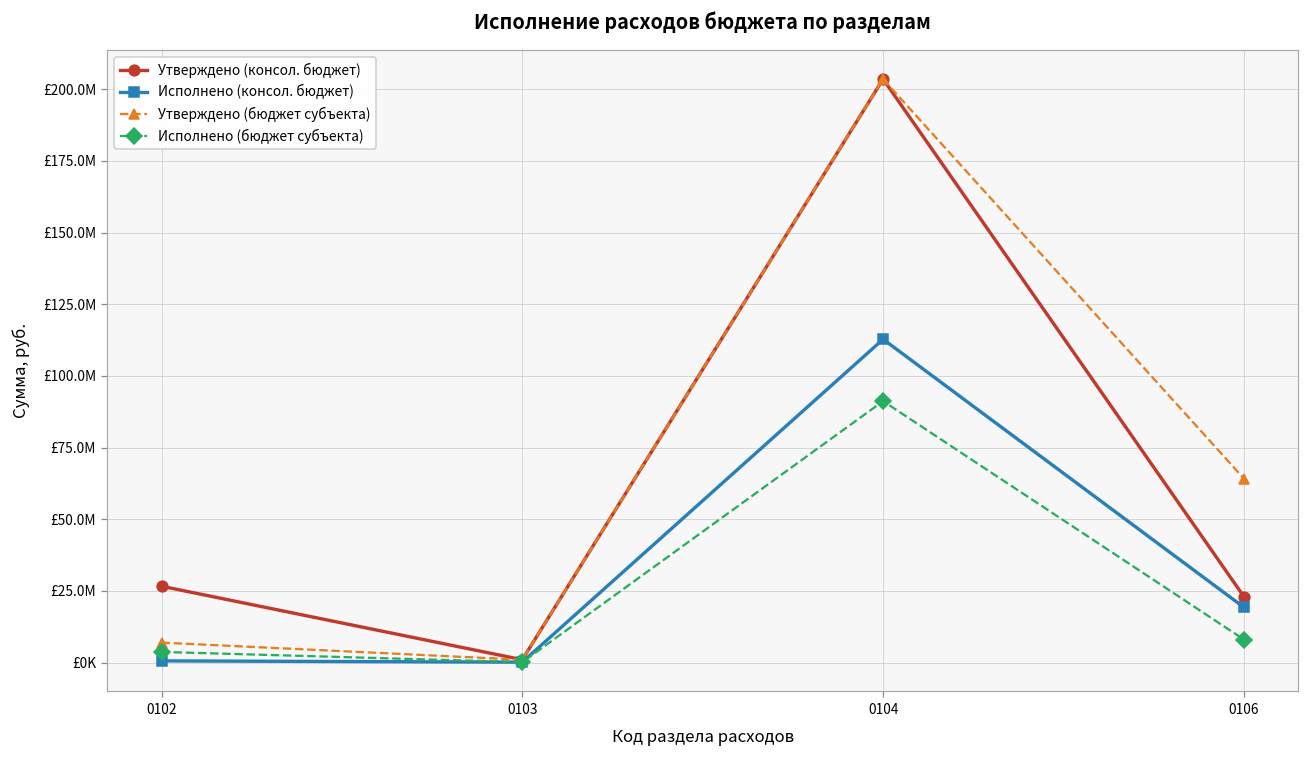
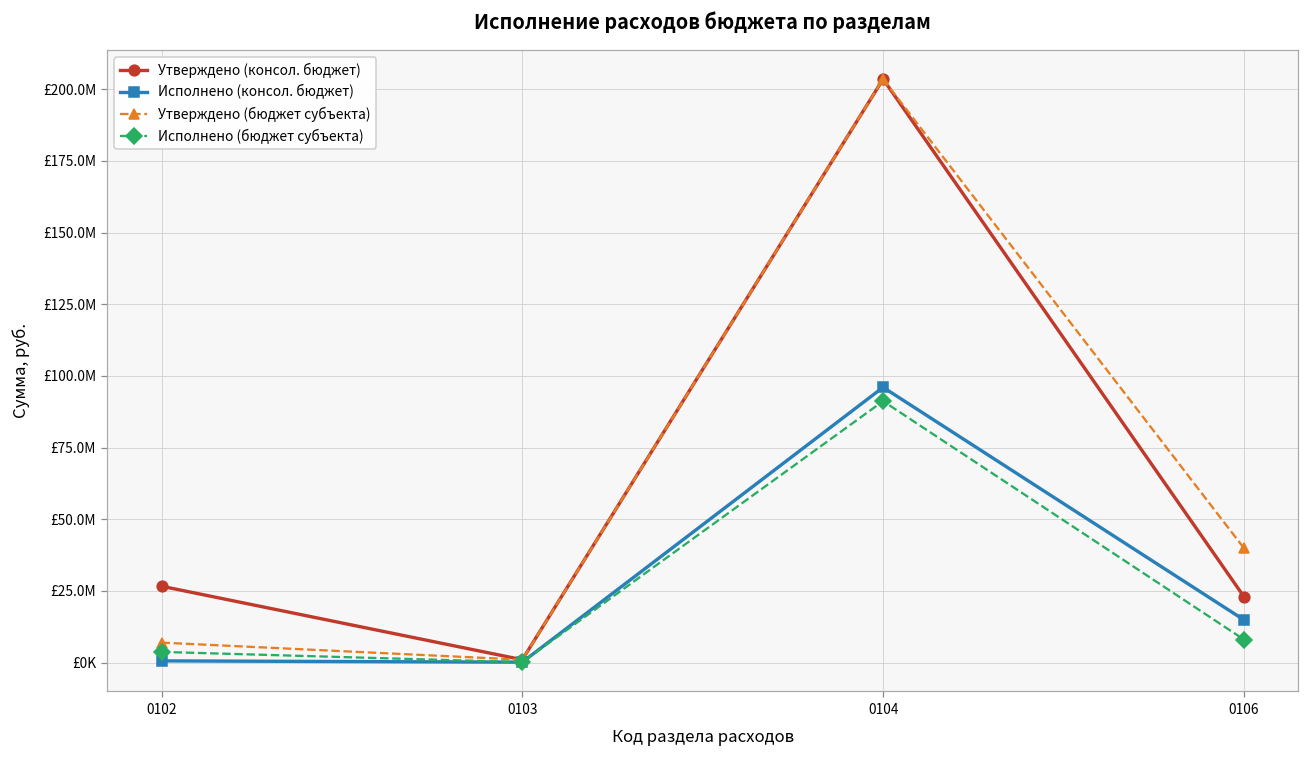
Исполнено (консол. бюджет), 0104: £113000000 -> £96000000
Исполнено (консол. бюджет), 0106: £19000000 -> £15000000
Утверждено (бюджет субъекта), 0106: £64000000 -> £40000000
